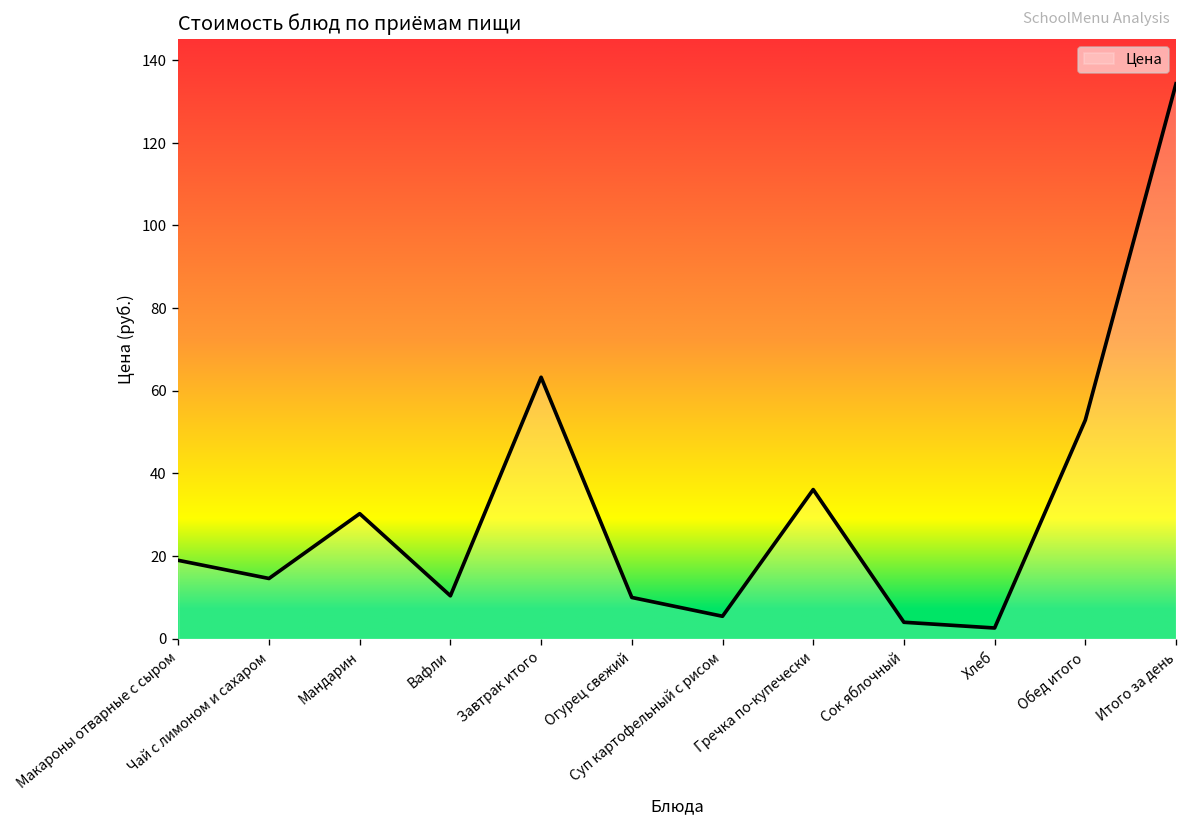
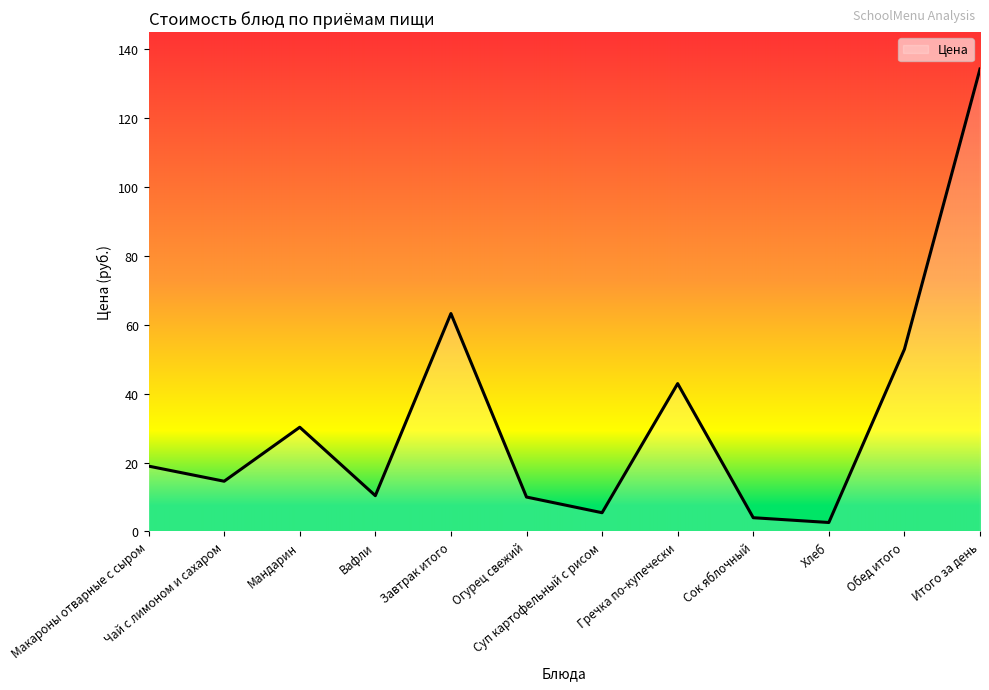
Гречка по-купечески: 36 -> 43
